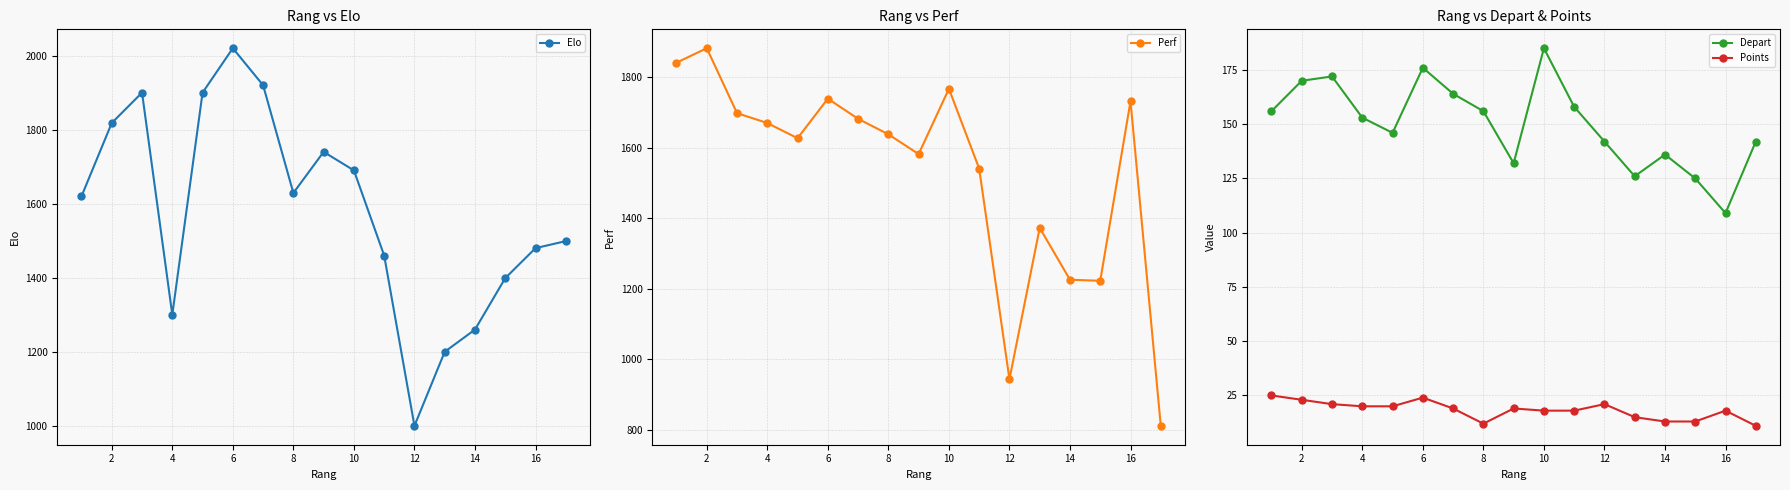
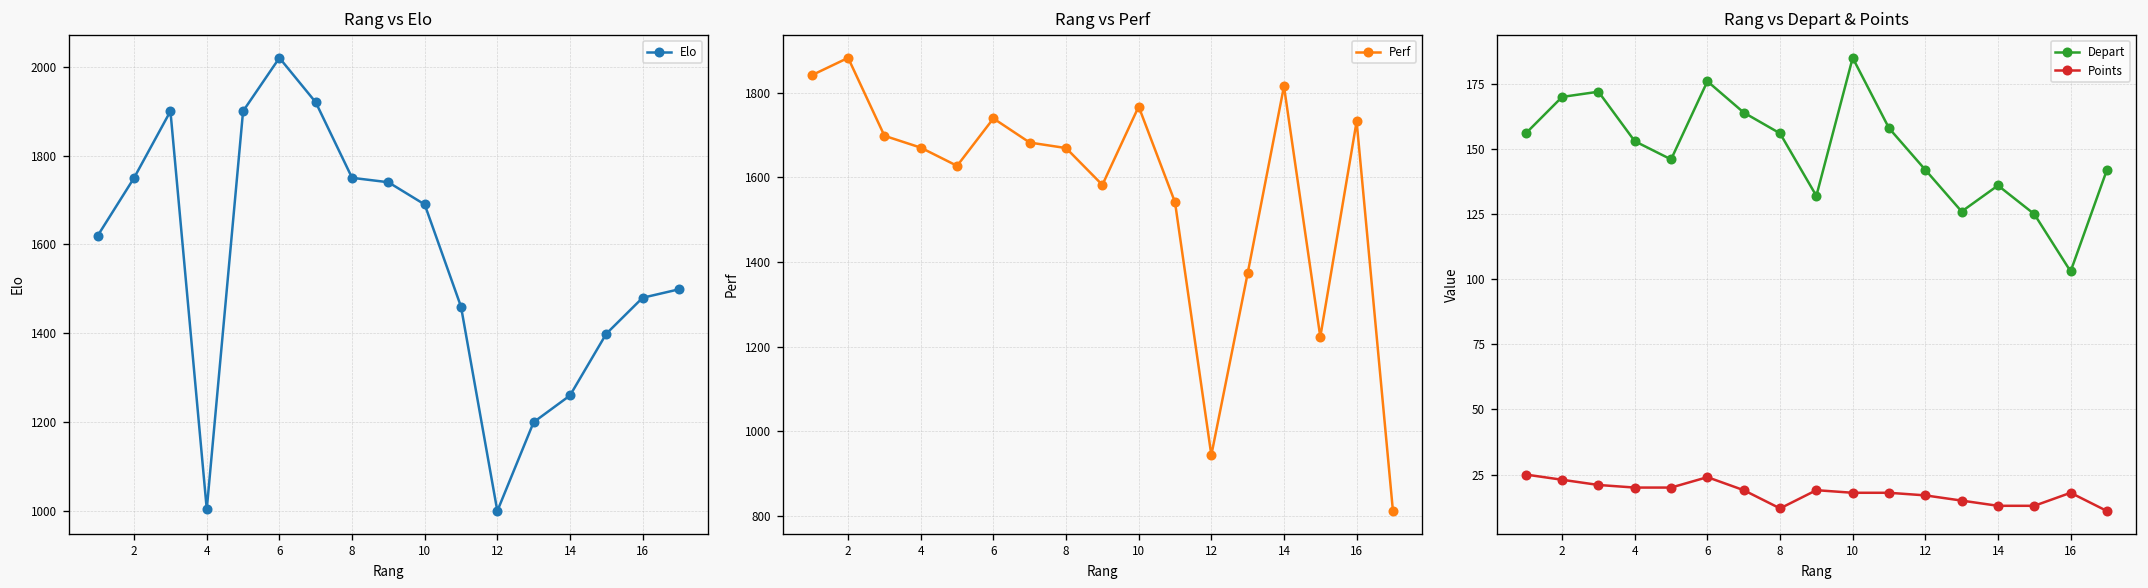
Rang vs Elo, 2: 1820 -> 1750
Rang vs Elo, 4: 1300 -> 1000
Rang vs Elo, 8: 1630 -> 1750
Rang vs Perf, 8: 1640 -> 1670
Rang vs Perf, 14: 1230 -> 1820
Rang vs Depart & Points, Points, 12: 21 -> 17
Rang vs Depart & Points, Depart, 16: 109 -> 103
